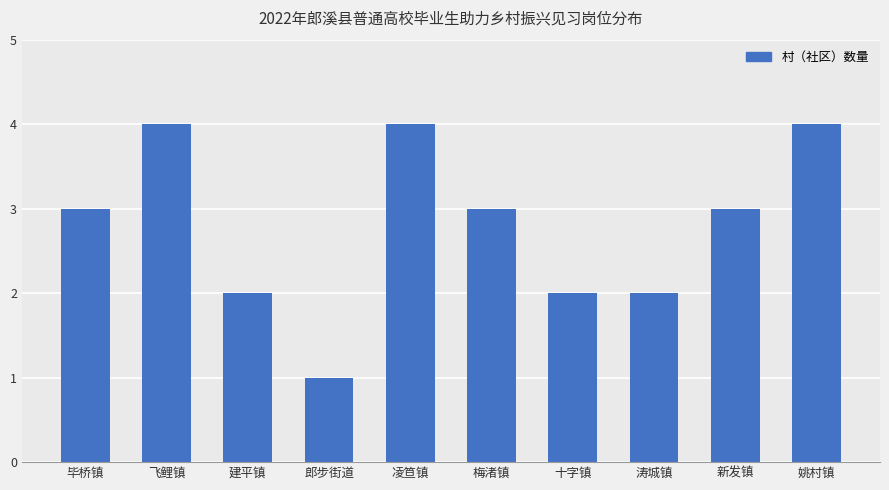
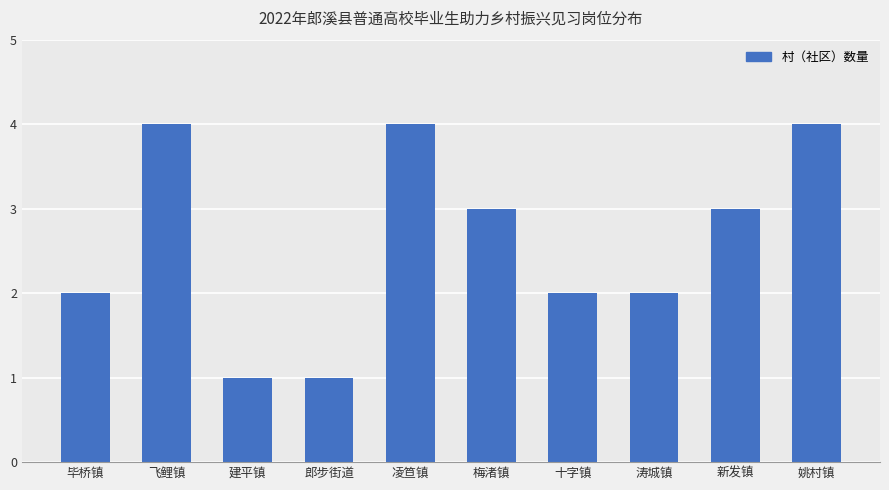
毕桥镇: 3 -> 2
建平镇: 2 -> 1
